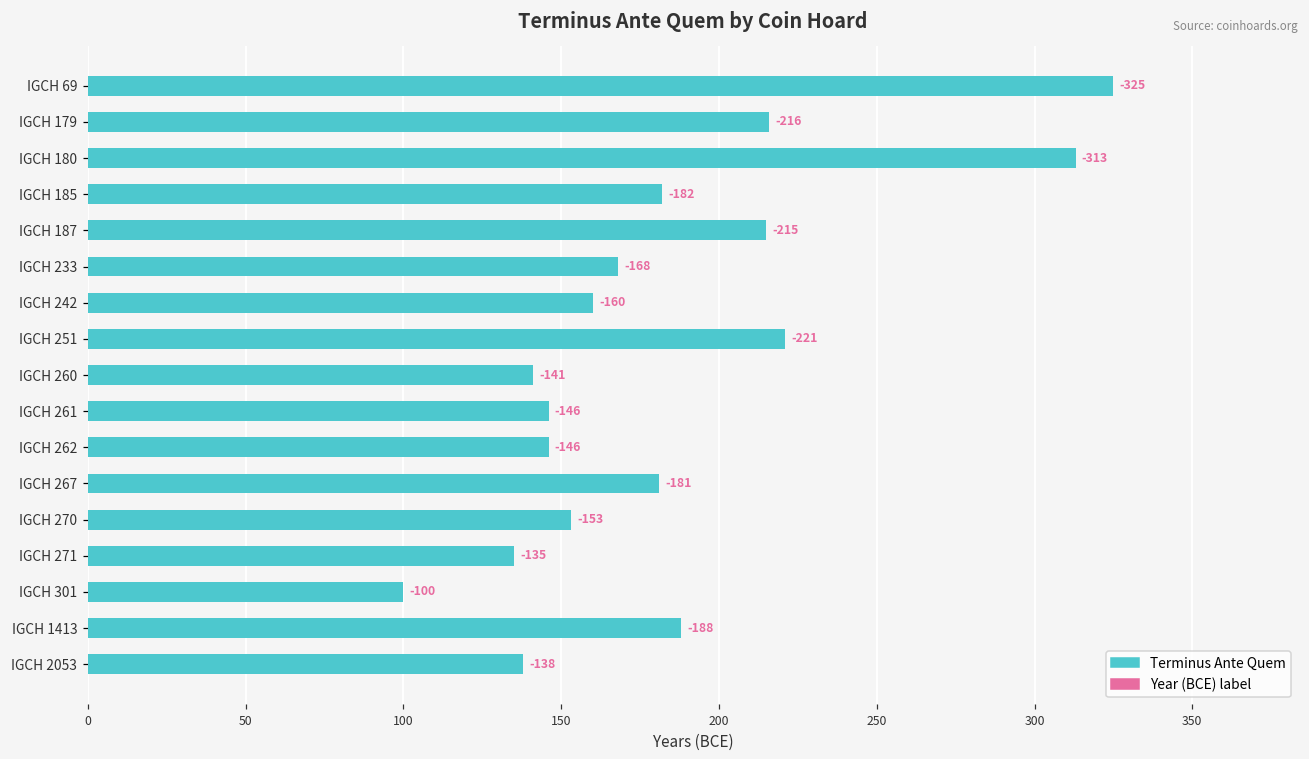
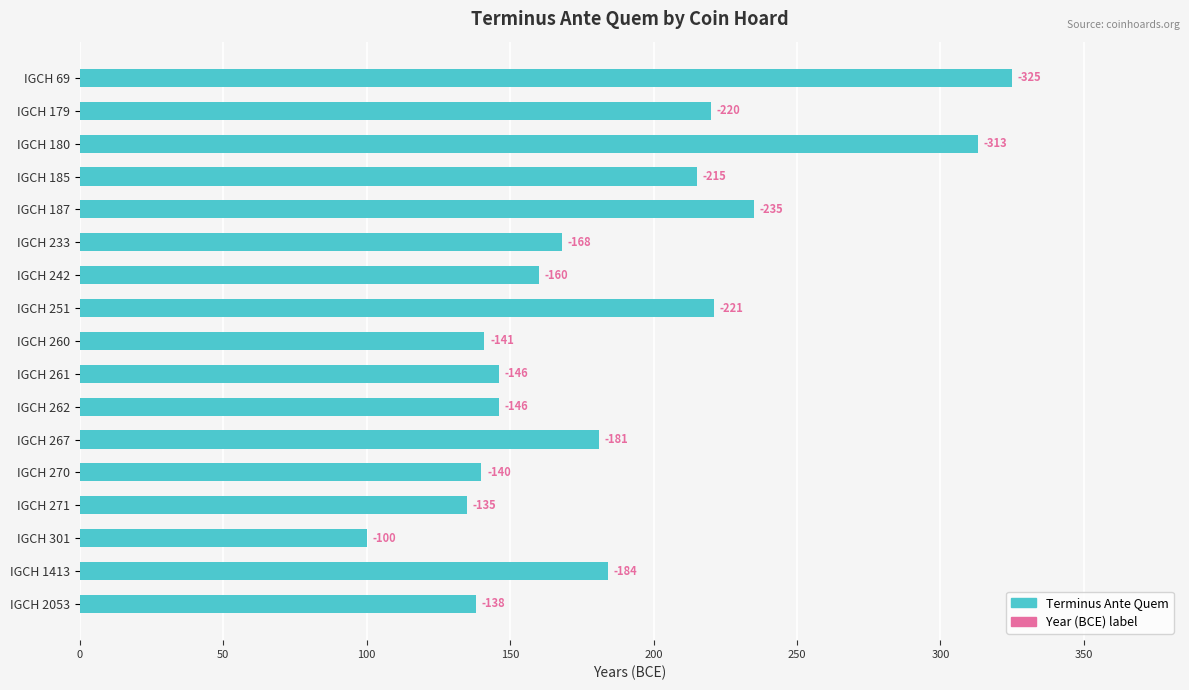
IGCH 179: -216 -> -220
IGCH 185: -182 -> -215
IGCH 187: -215 -> -235
IGCH 270: -153 -> -140
IGCH 1413: -188 -> -184
